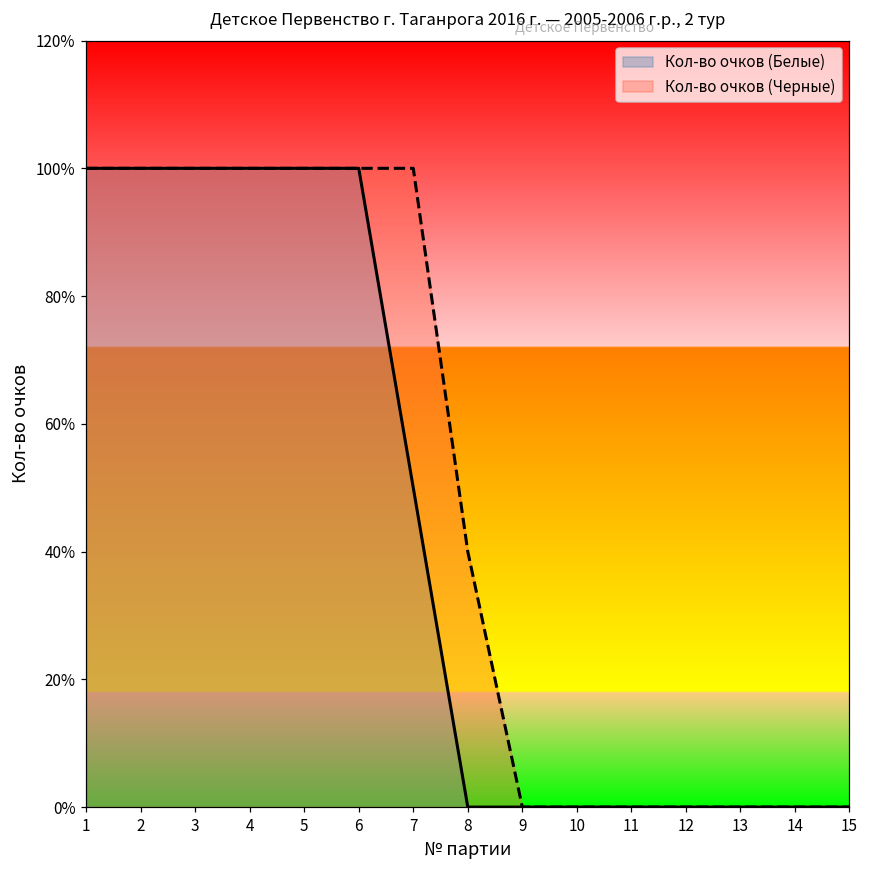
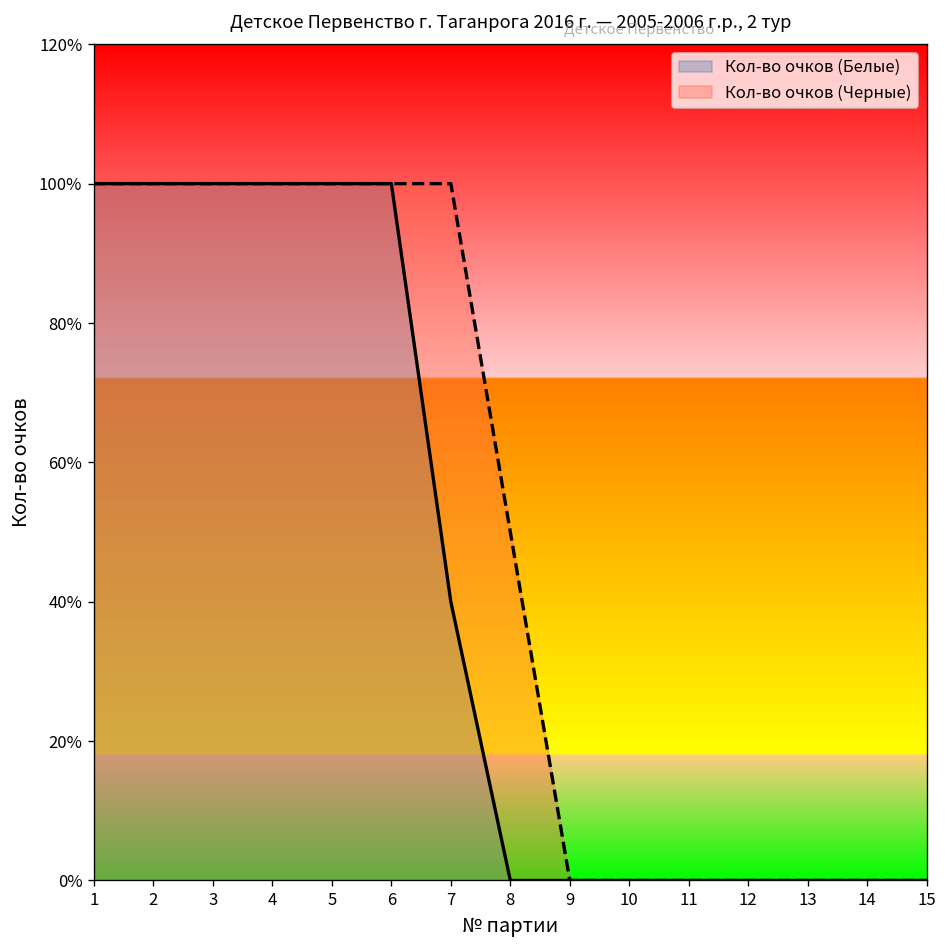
Кол-во очков (Белые), 7: 50% -> 40%
Кол-во очков (Черные), 8: 40% -> 50%
